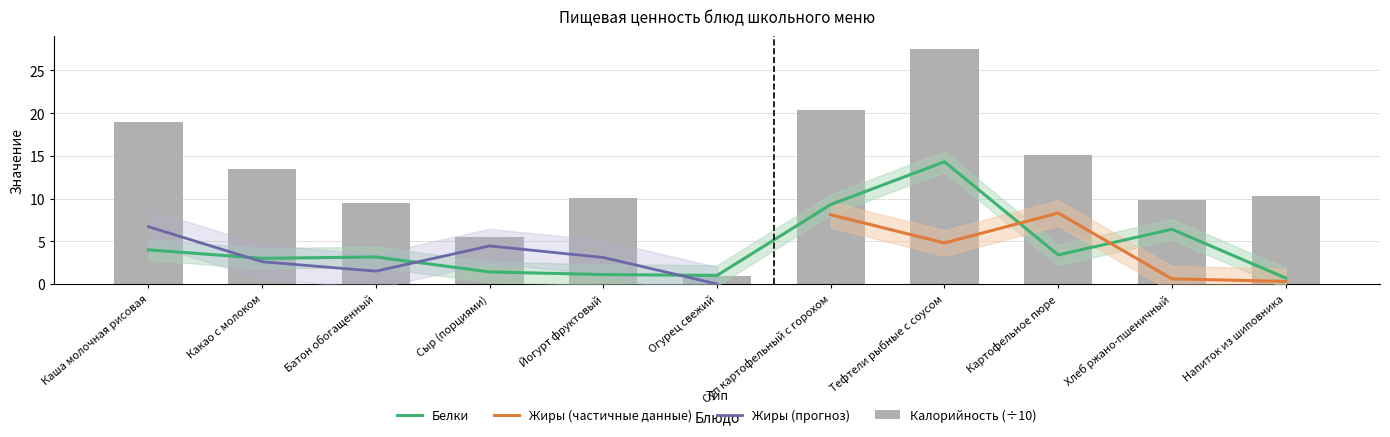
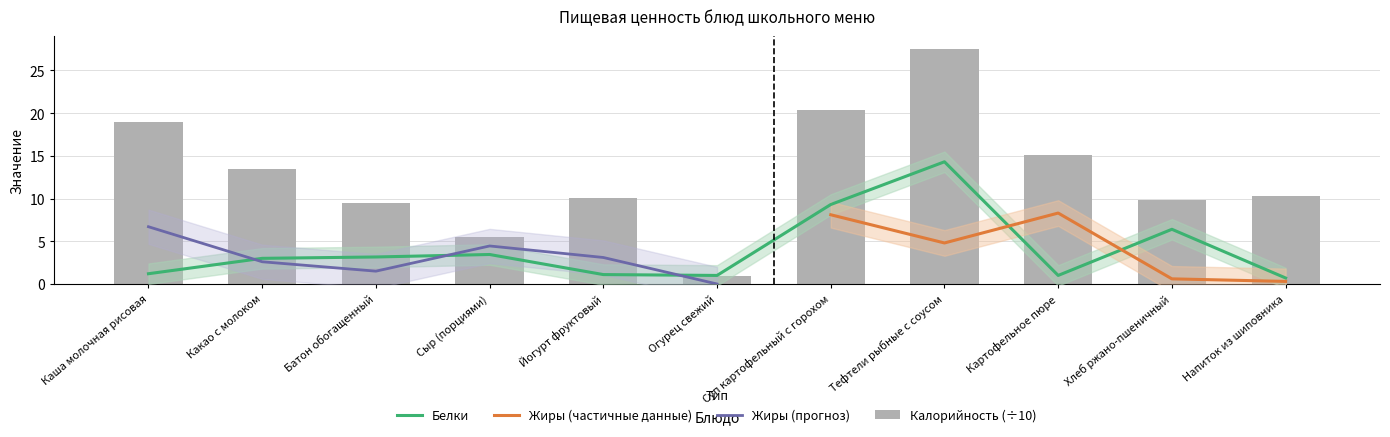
Белки, Каша молочная рисовая: 4 -> 1
Белки, Сыр (порциями): 1 -> 3
Белки, Картофельное пюре: 3 -> 1
